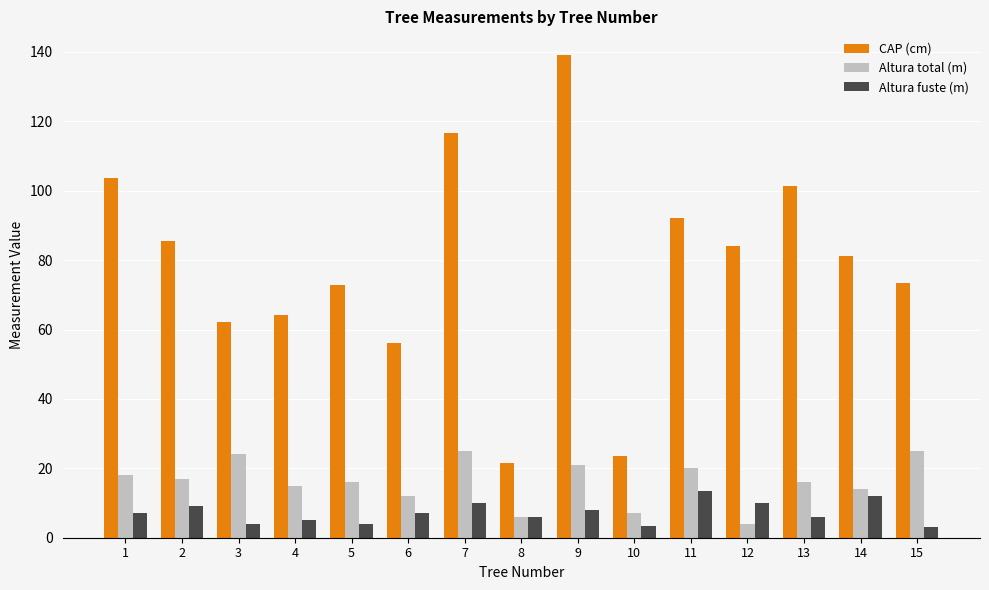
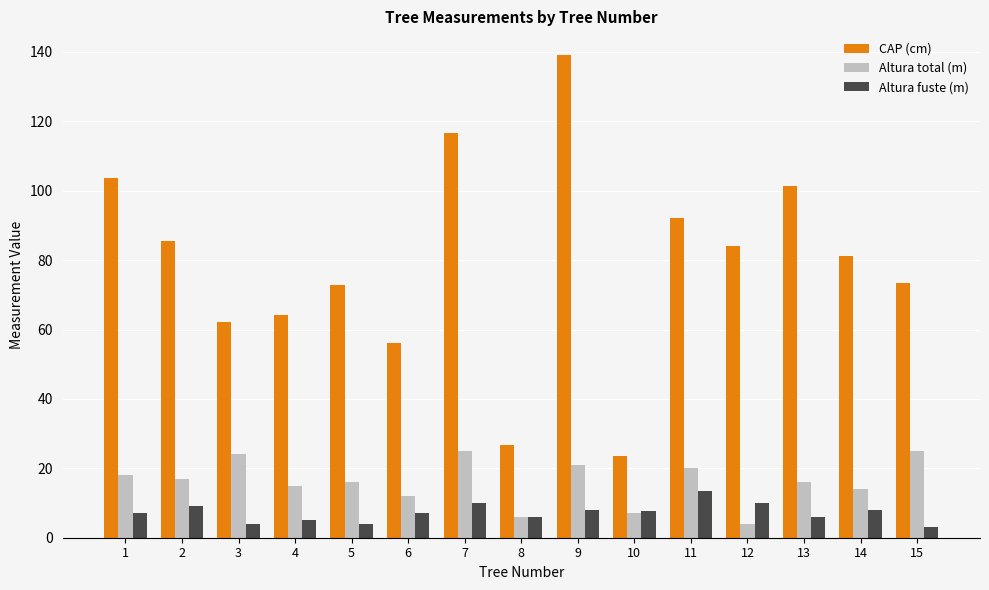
CAP (cm), 8: 22 -> 27
Altura fuste (m), 10: 4 -> 8
Altura fuste (m), 14: 12 -> 8
